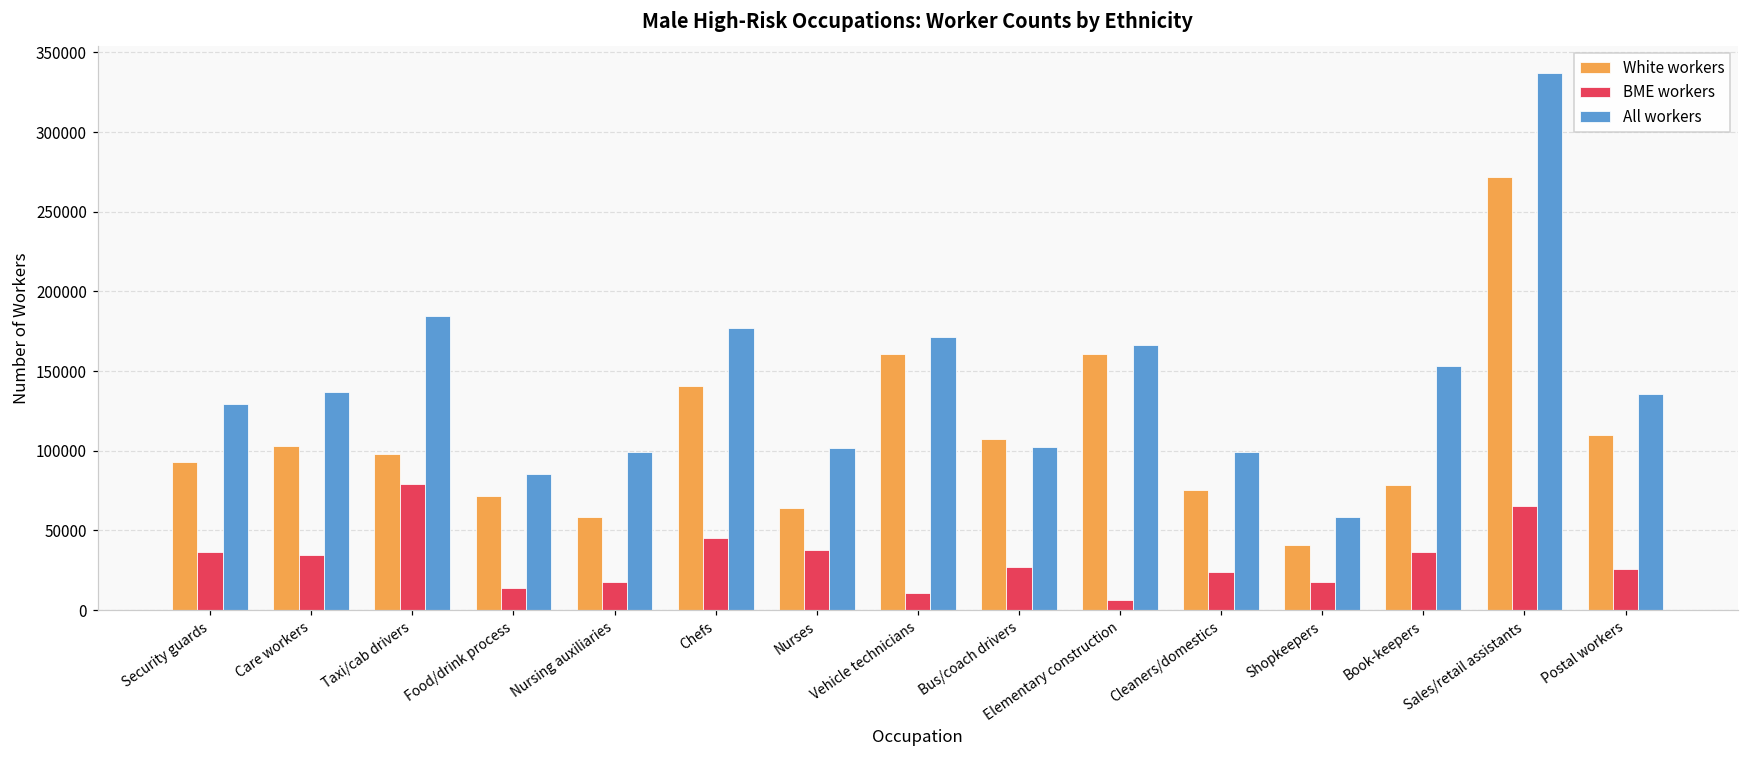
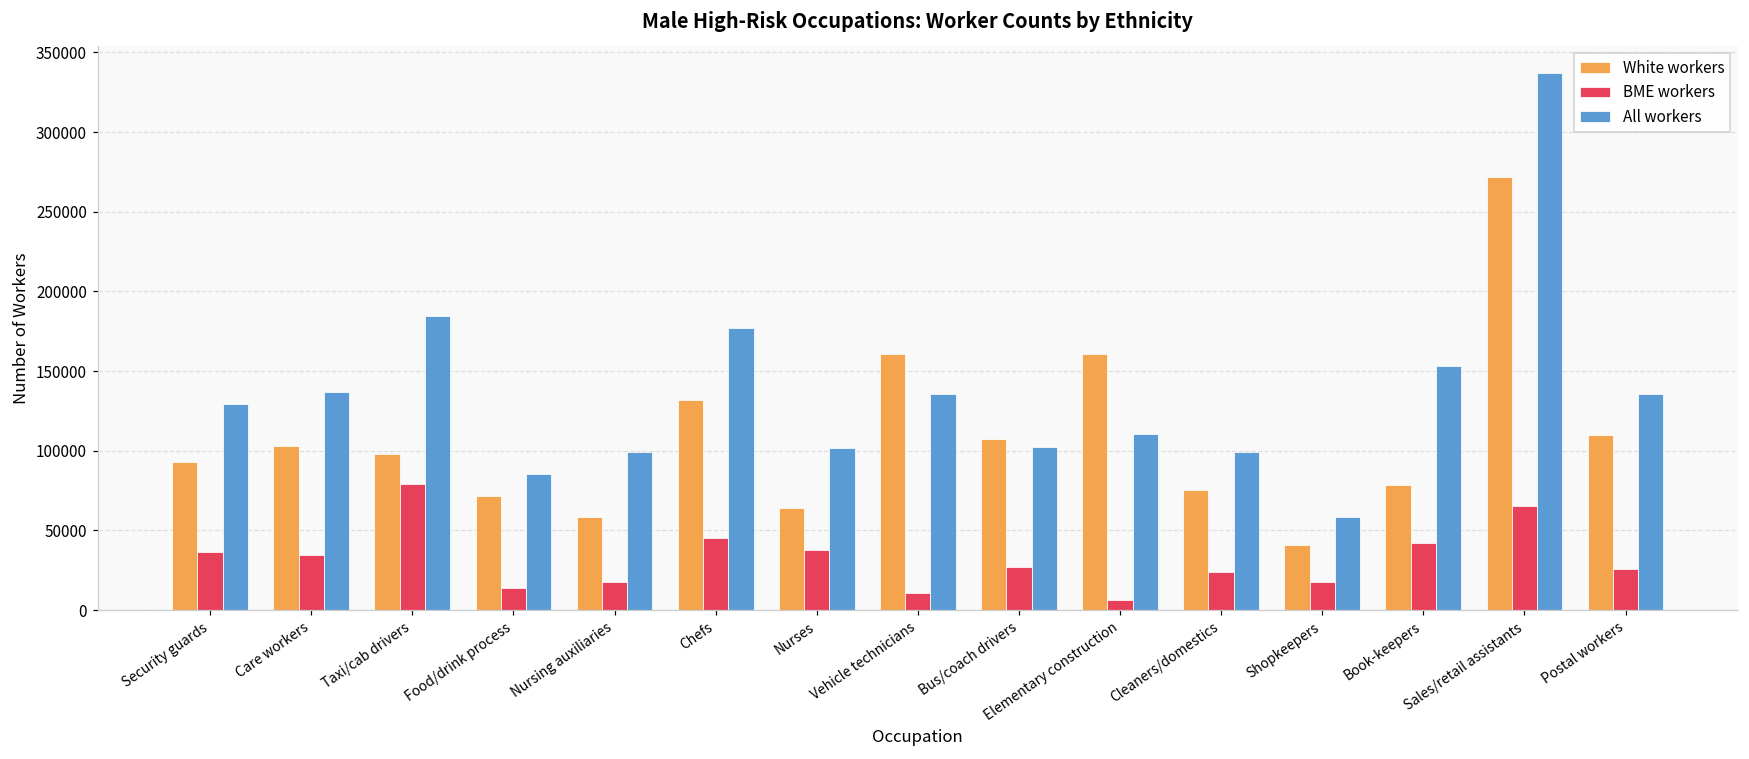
White workers, Chefs: 141000 -> 132000
All workers, Vehicle technicians: 172000 -> 136000
All workers, Elementary construction: 167000 -> 110000
BME workers, Book-keepers: 36000 -> 42000
